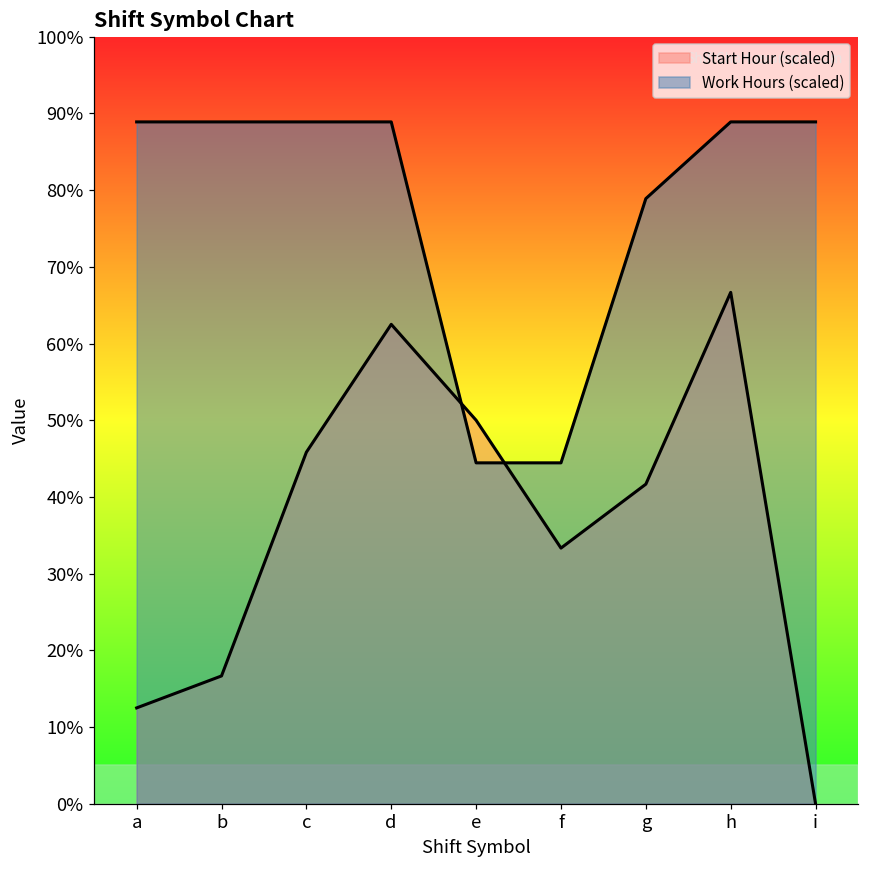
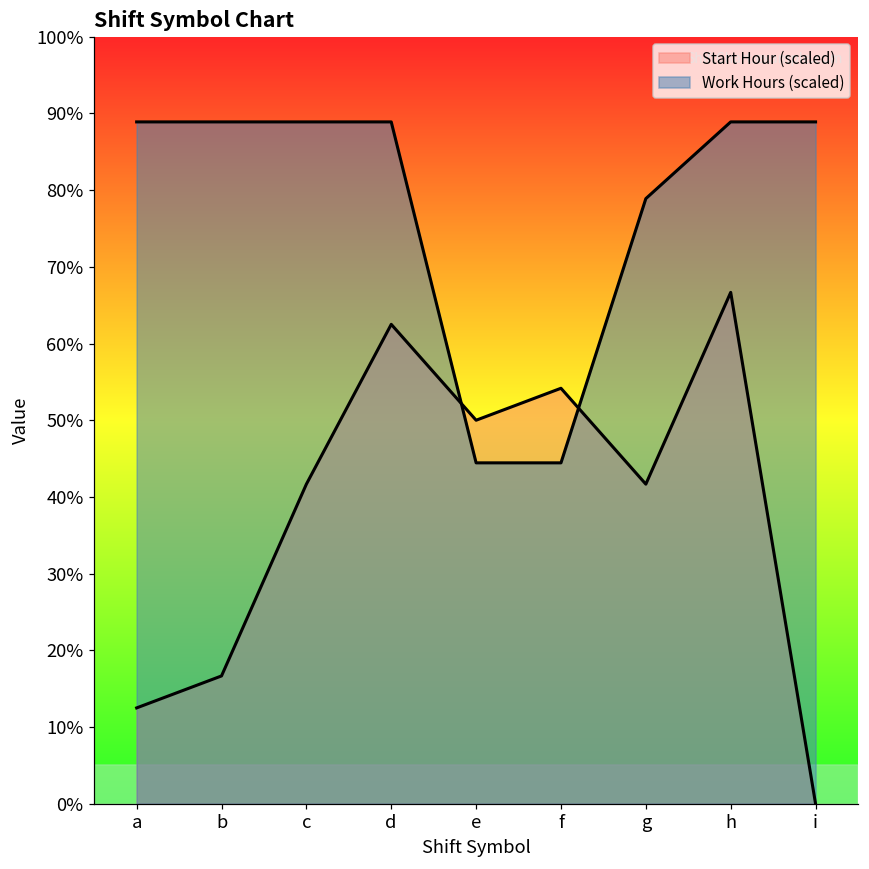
Start Hour (scaled), c: 46% -> 42%
Start Hour (scaled), f: 33% -> 54%
